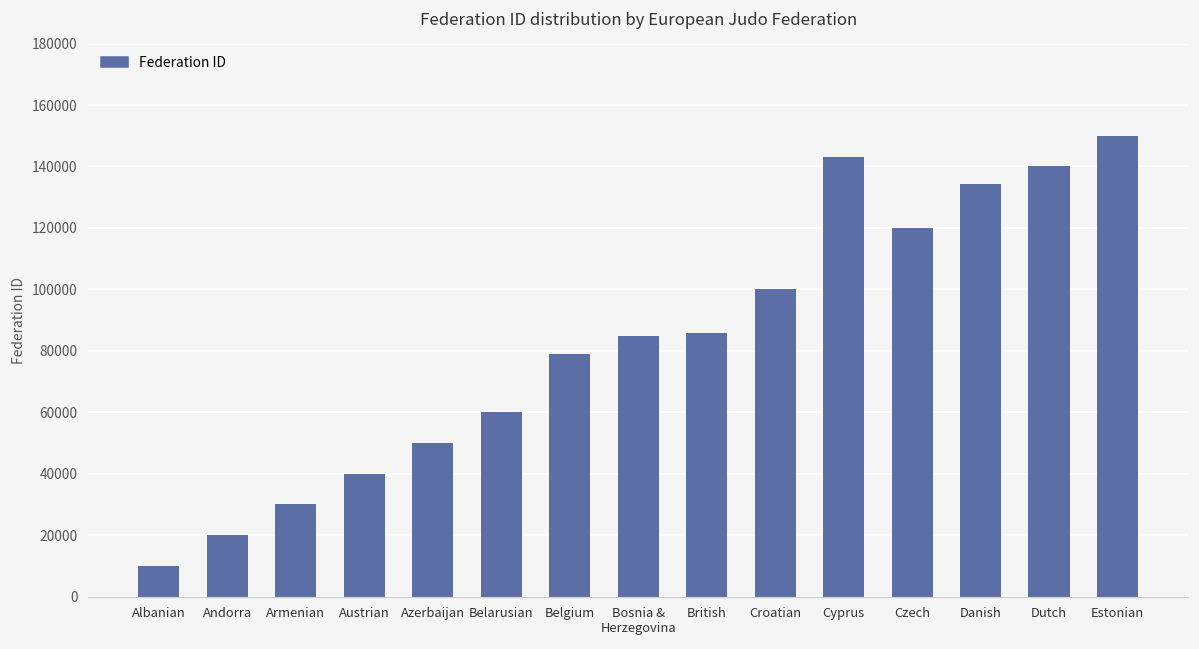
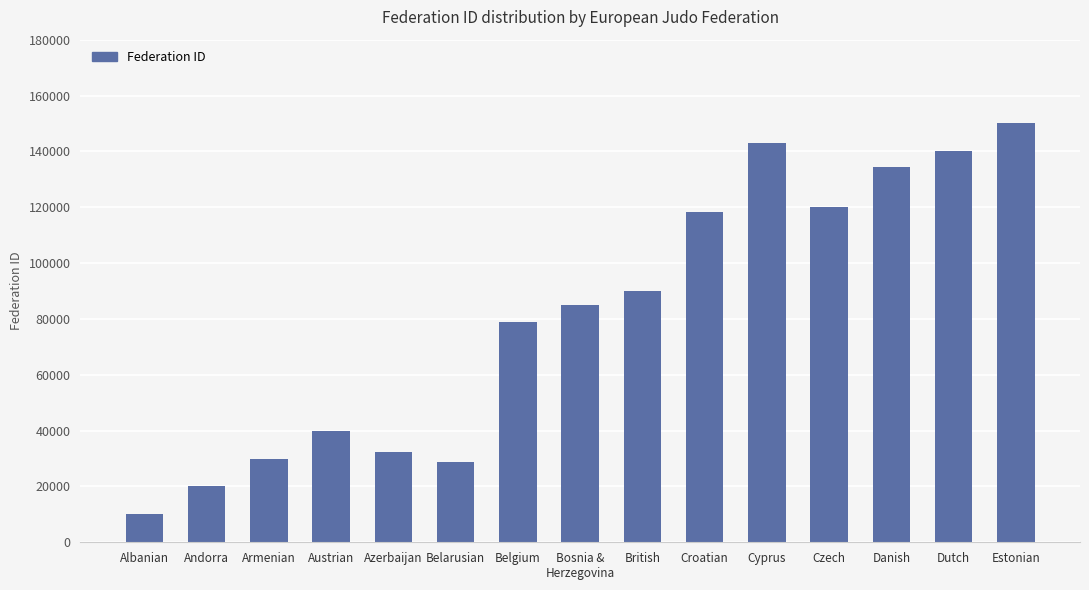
Azerbaijan: 50000 -> 32000
Belarusian: 60000 -> 29000
British: 86000 -> 90000
Croatian: 100000 -> 118000
